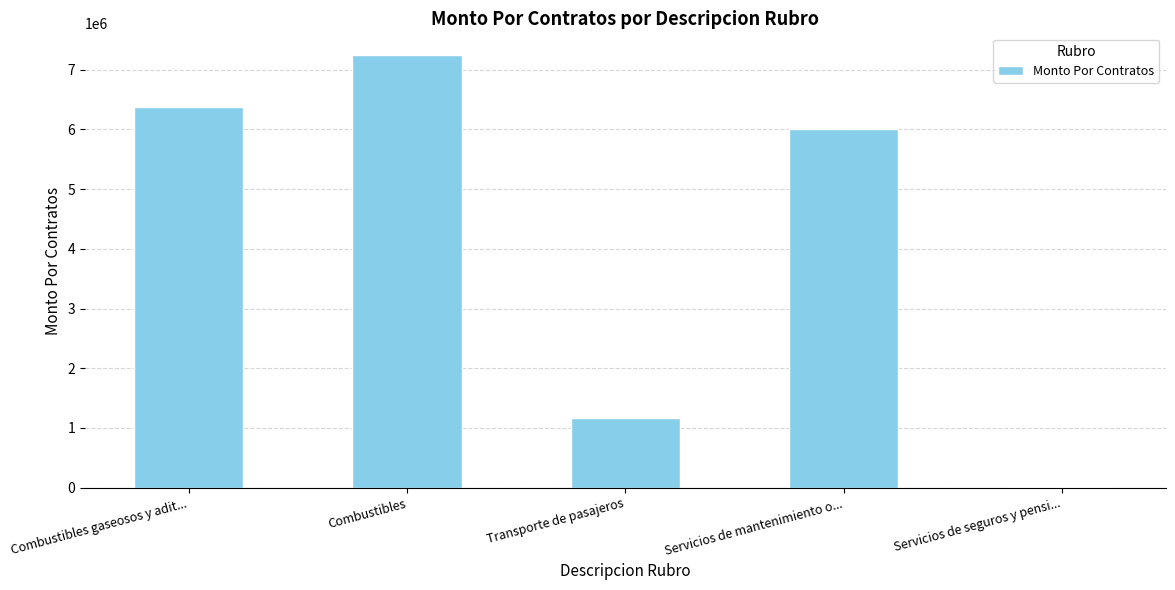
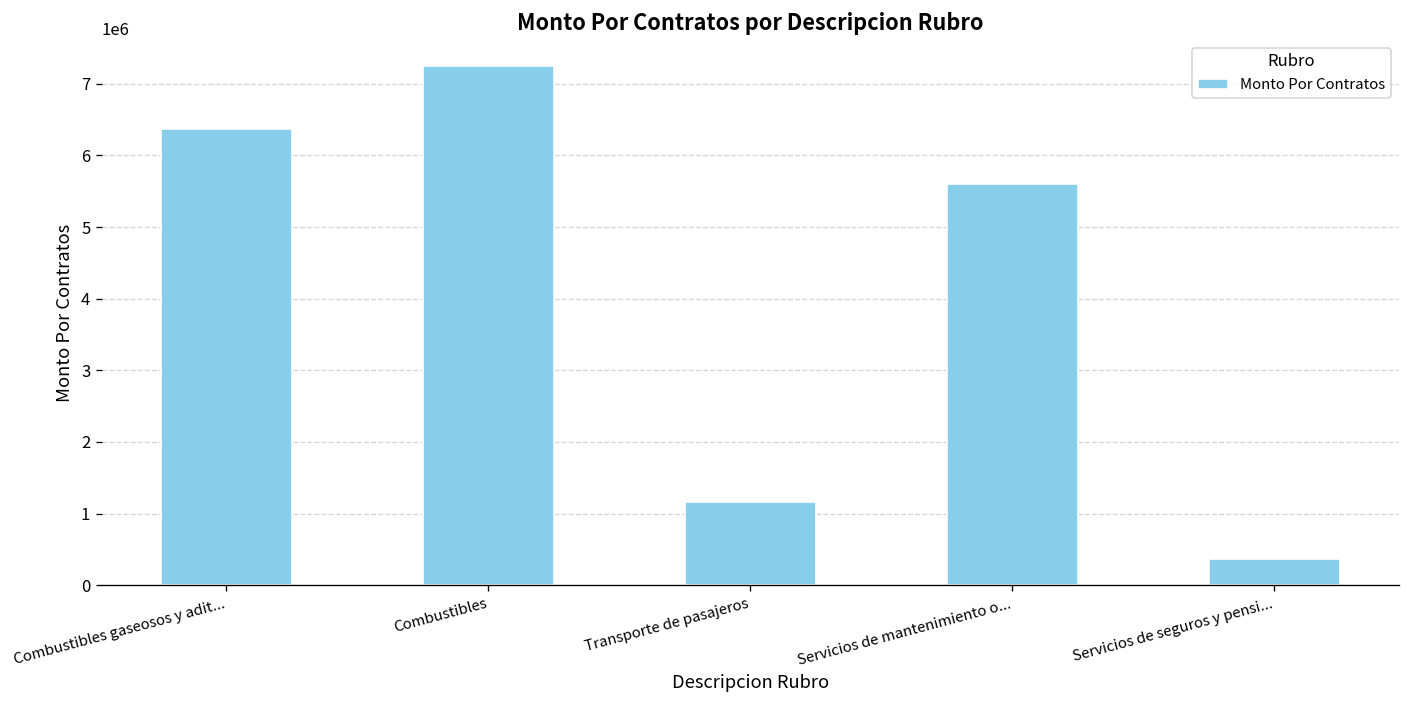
Servicios de mantenimiento o...: 6000000 -> 5600000
Servicios de seguros y pensi...: 0 -> 400000
